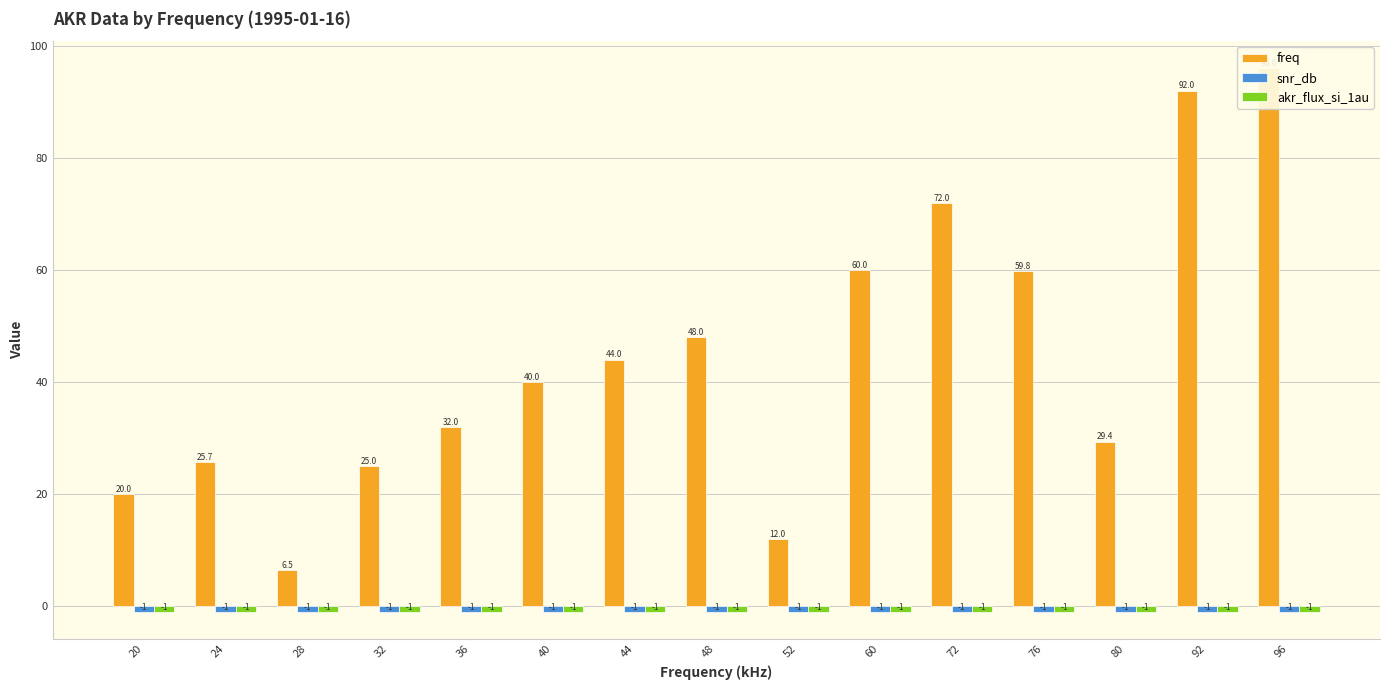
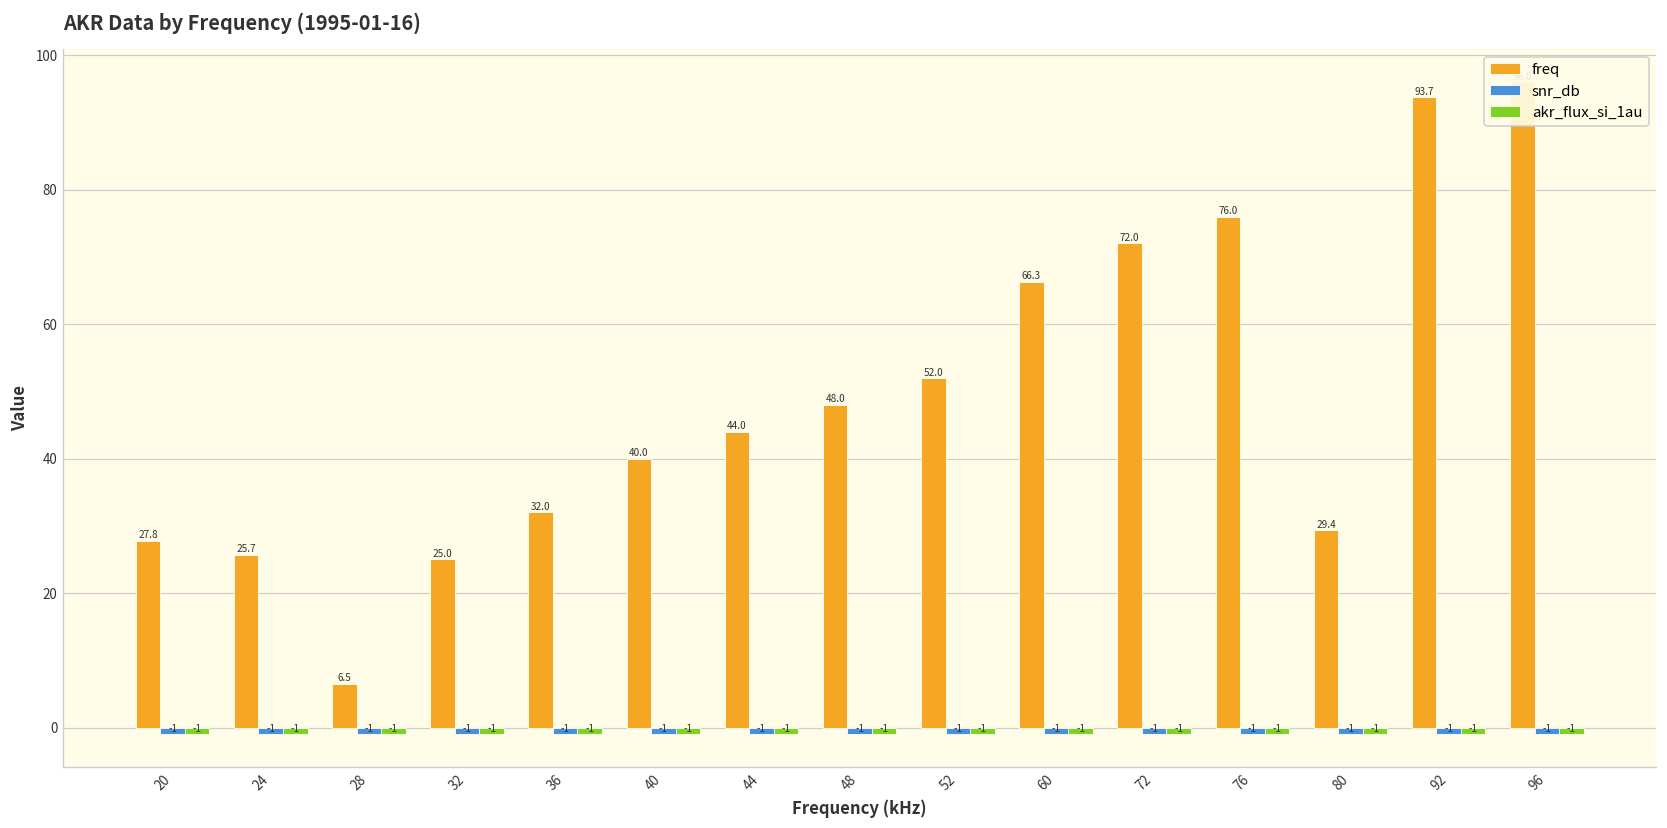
freq, 20: 20.0 -> 27.8
freq, 52: 12.0 -> 52.0
freq, 60: 60.0 -> 66.3
freq, 76: 59.8 -> 76.0
freq, 92: 92.0 -> 93.7
